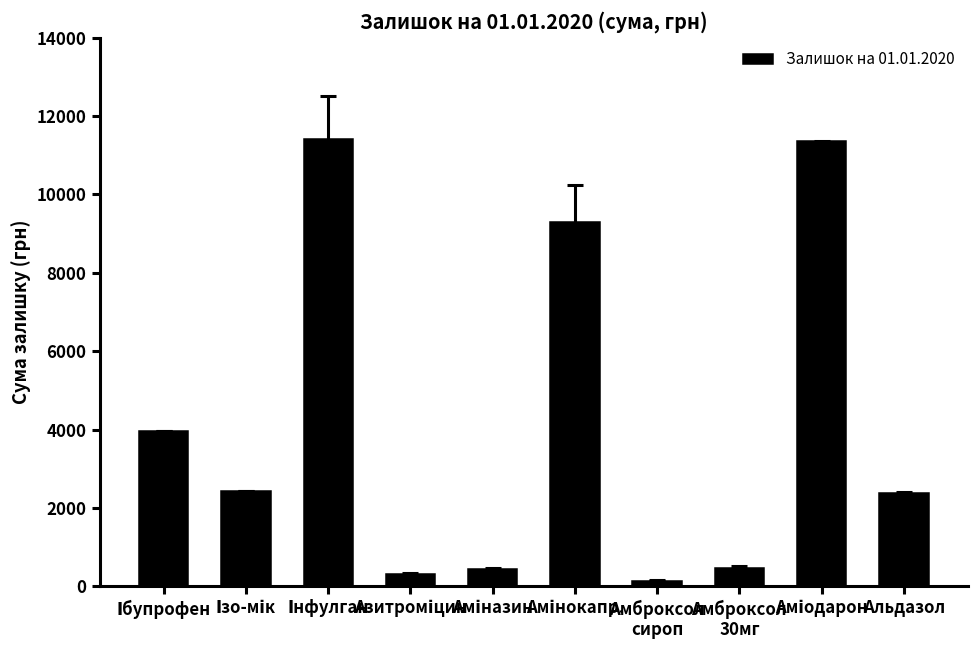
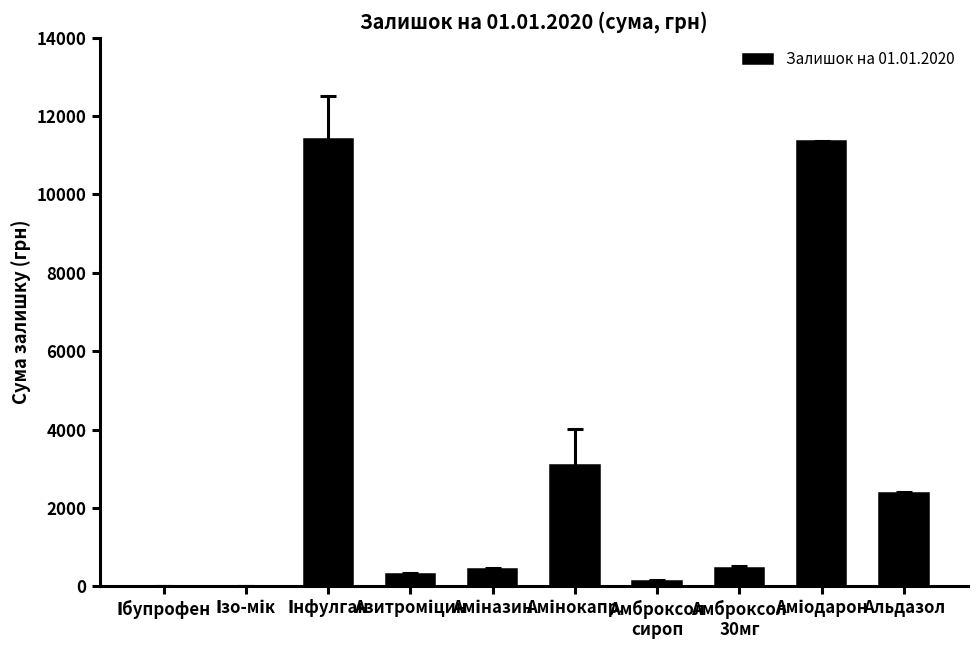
Залишок на 01.01.2020, Ібупрофен: 4000 -> 0
Залишок на 01.01.2020, Ізо-мік: 2400 -> 0
Залишок на 01.01.2020, Амінокапр.: 9300 -> 3100
